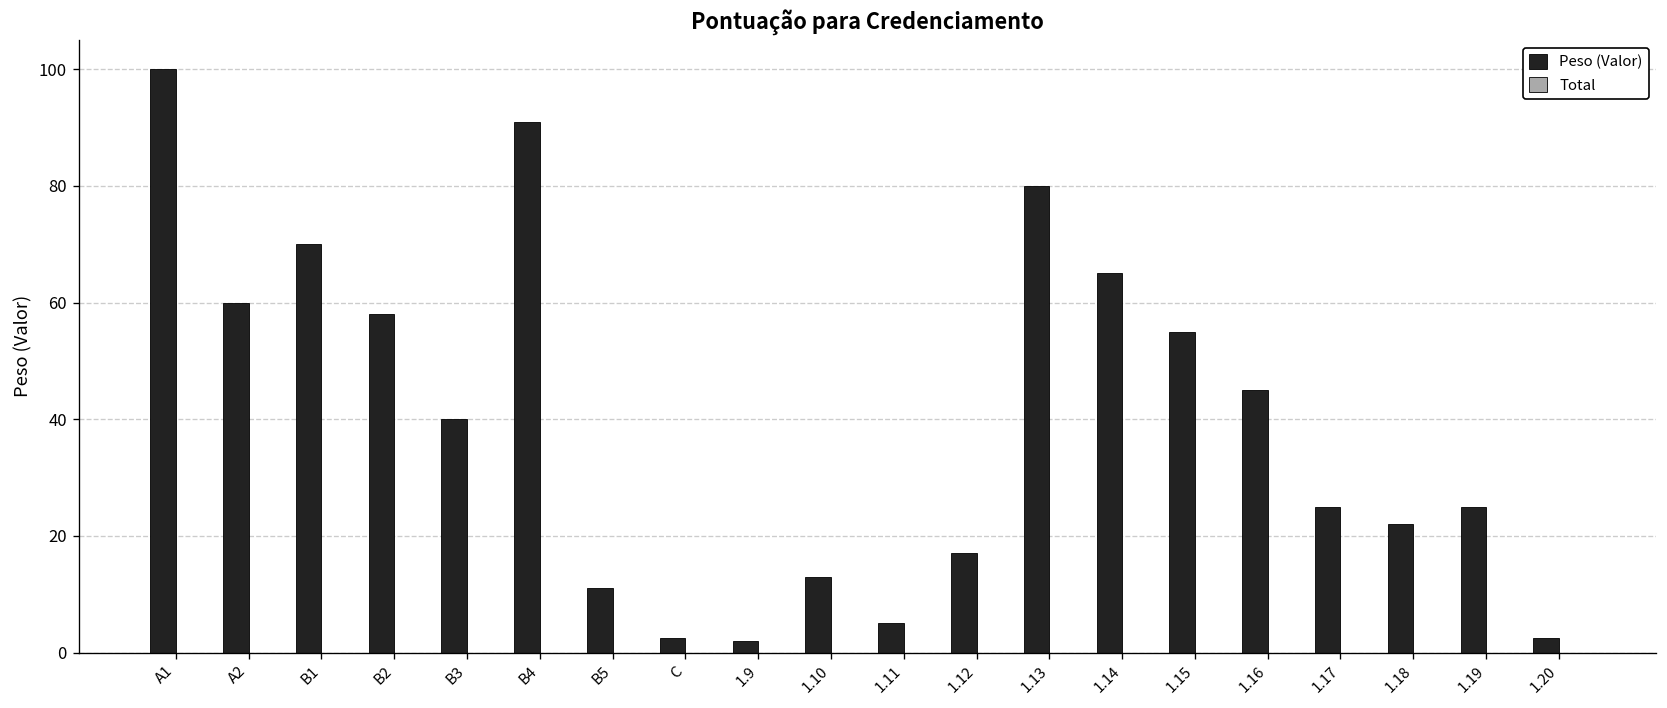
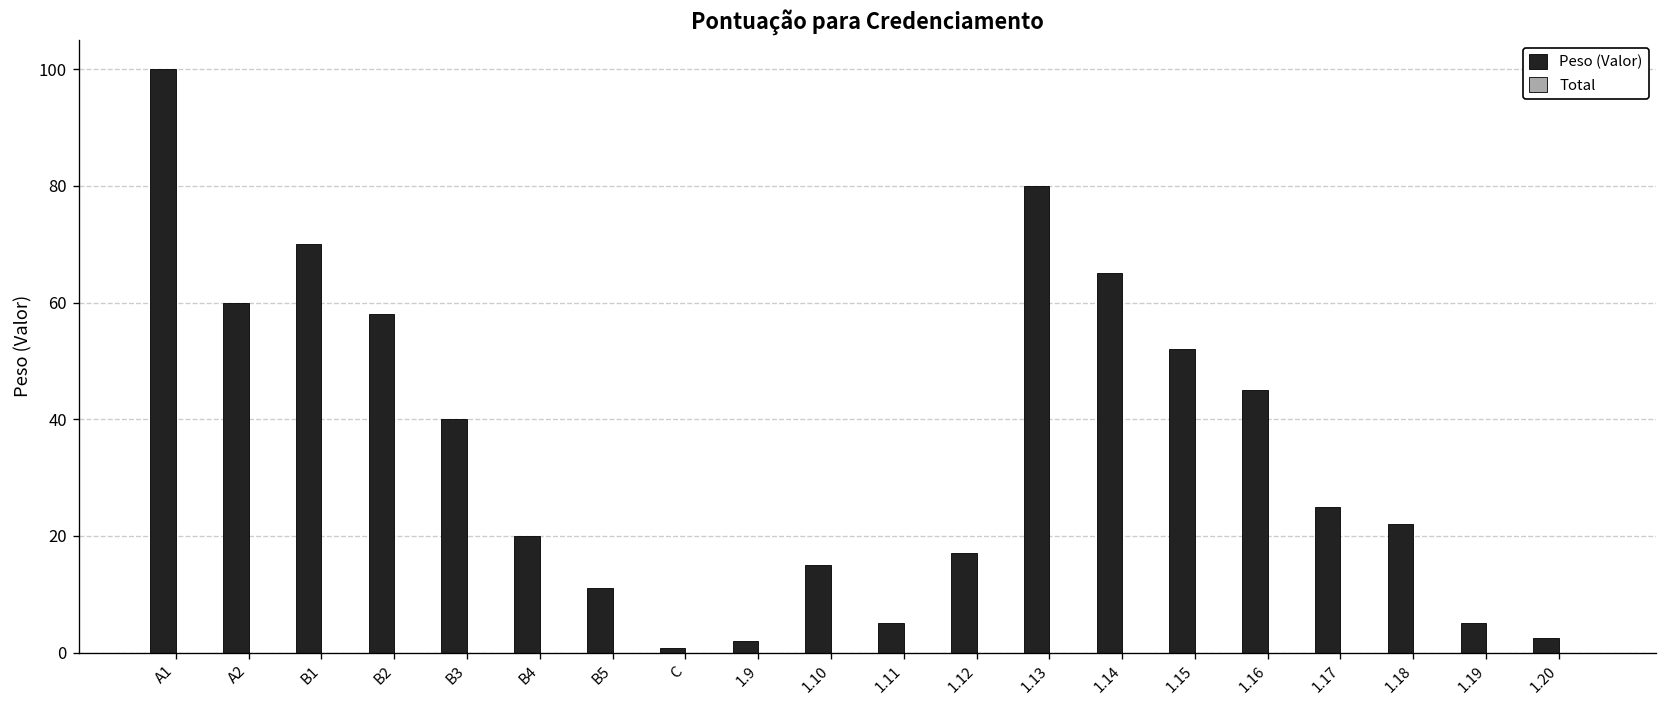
Peso (Valor), B4: 91 -> 20
Peso (Valor), C: 3 -> 1
Peso (Valor), 1.10: 13 -> 15
Peso (Valor), 1.15: 55 -> 52
Peso (Valor), 1.19: 25 -> 5
